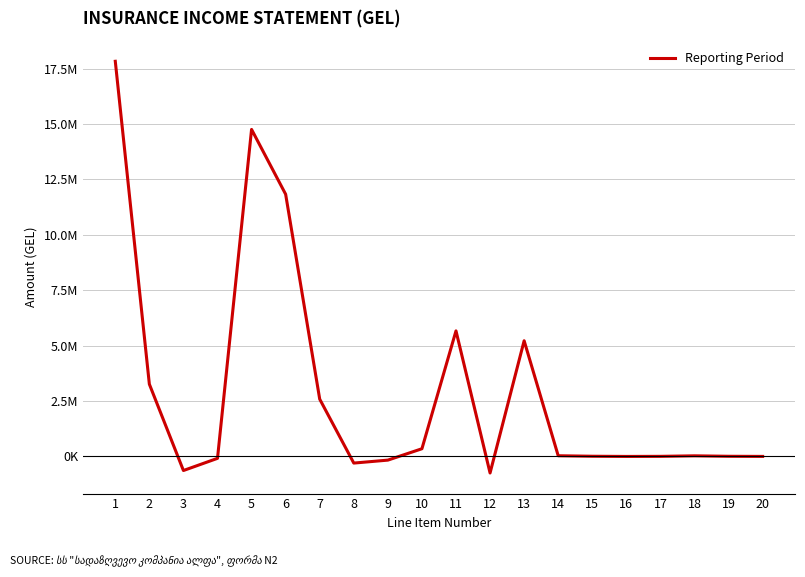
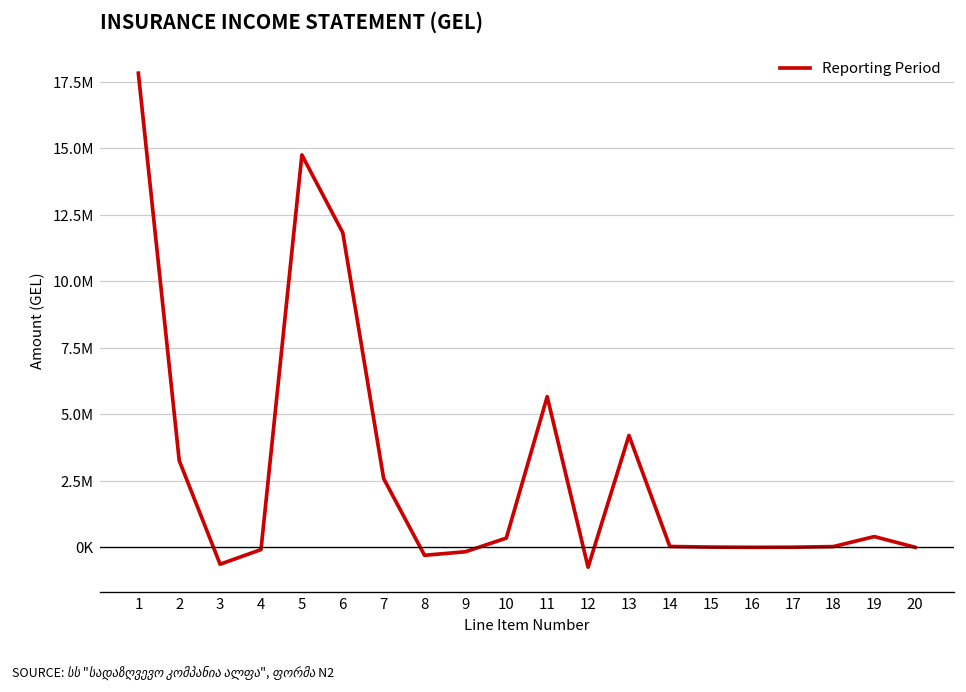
13: 5200000 -> 4200000
19: 0 -> 400000
